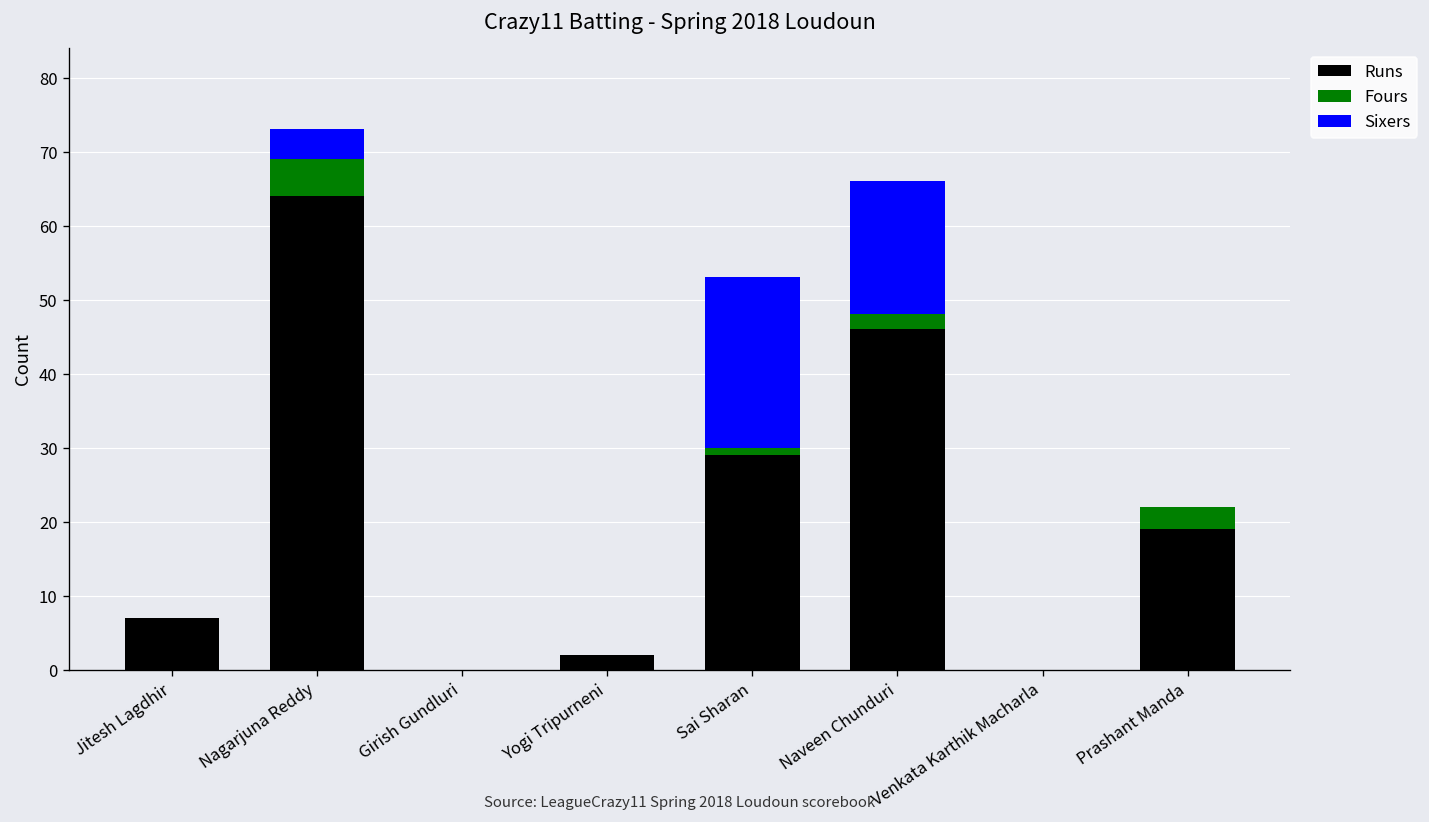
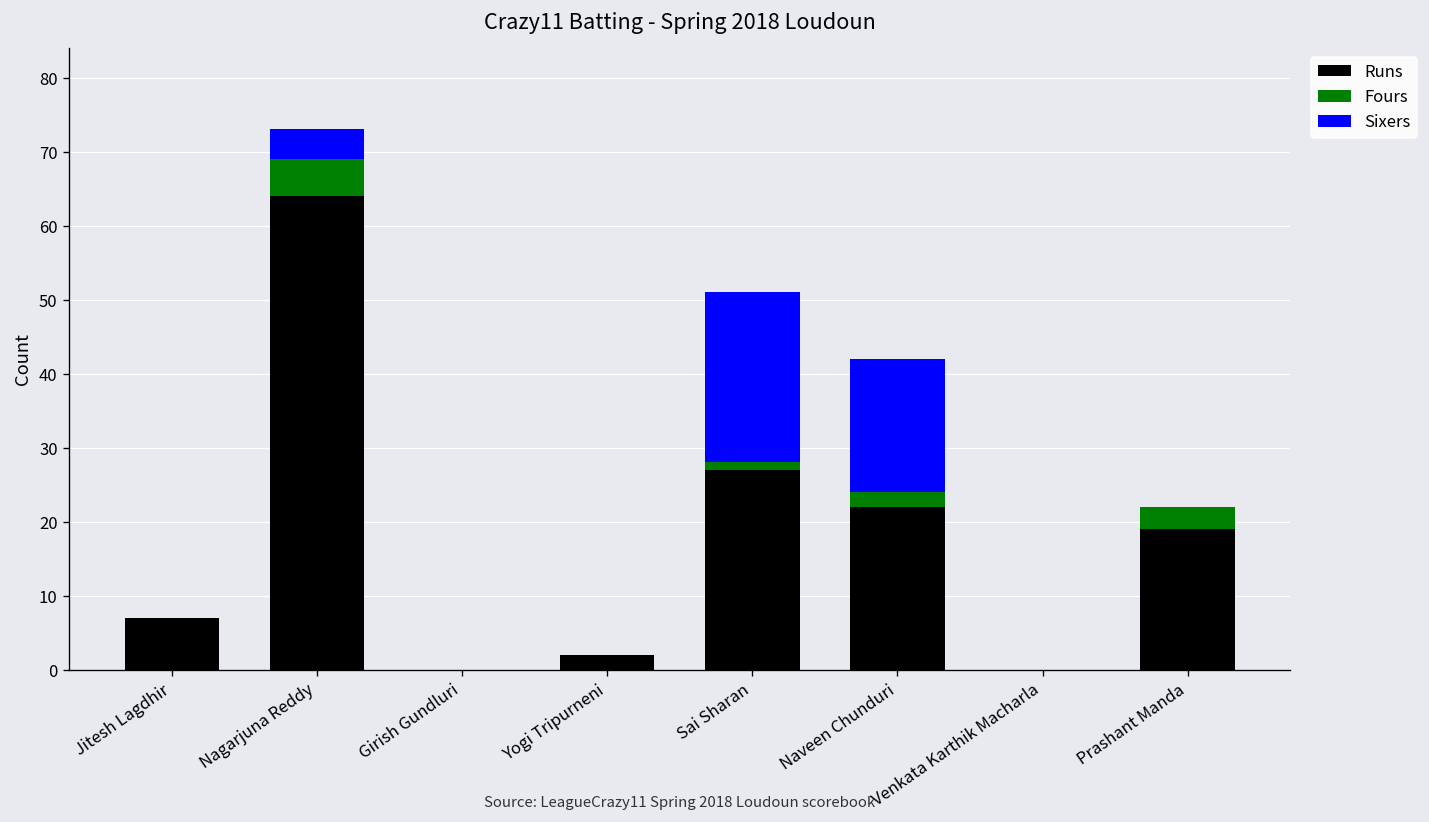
Runs, Sai Sharan: 29 -> 27
Runs, Naveen Chunduri: 46 -> 22
